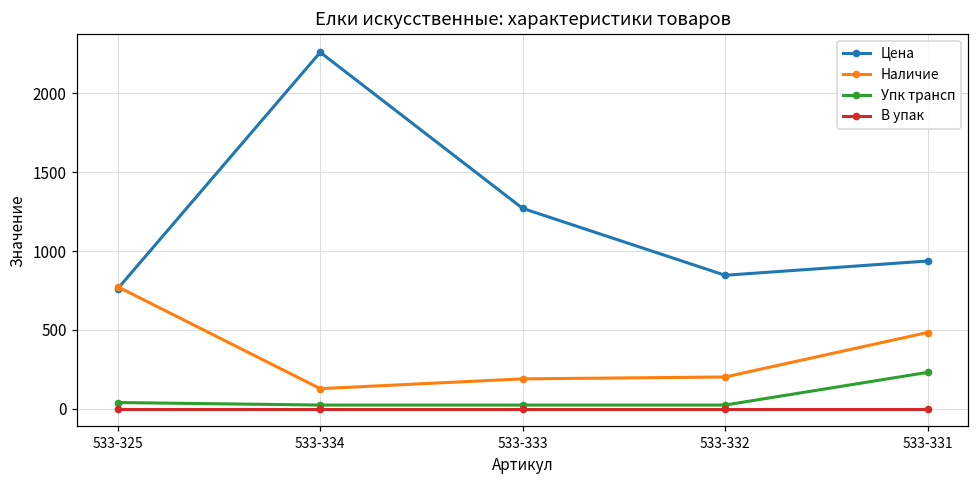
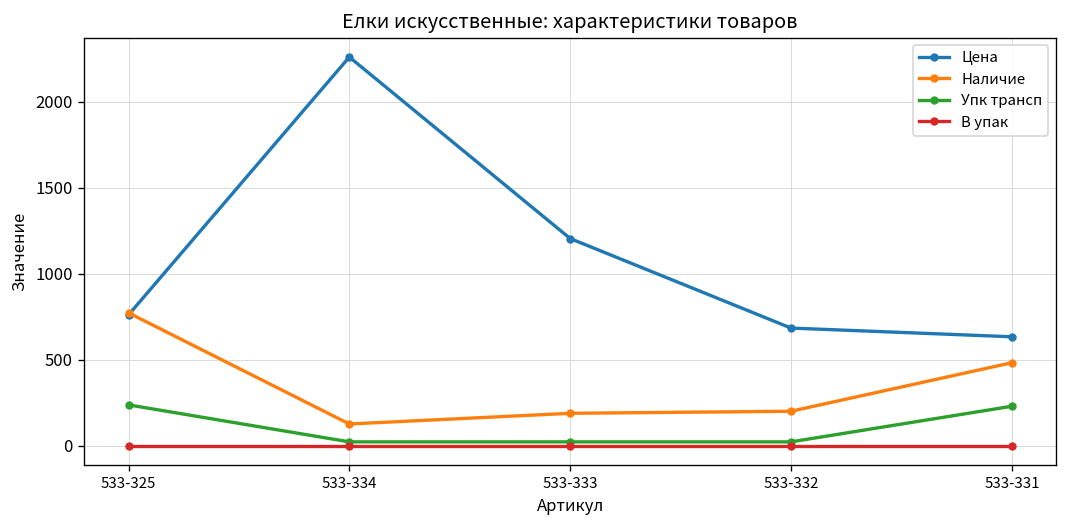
Упк трансп, 533-325: 40 -> 240
Цена, 533-333: 1270 -> 1210
Цена, 533-332: 850 -> 690
Цена, 533-331: 940 -> 630
